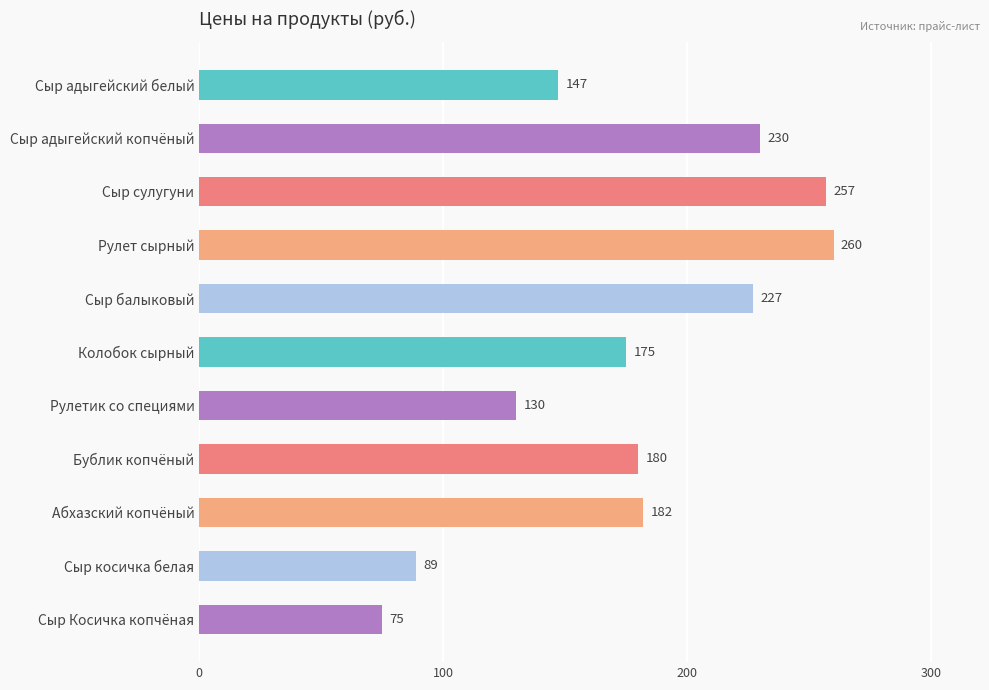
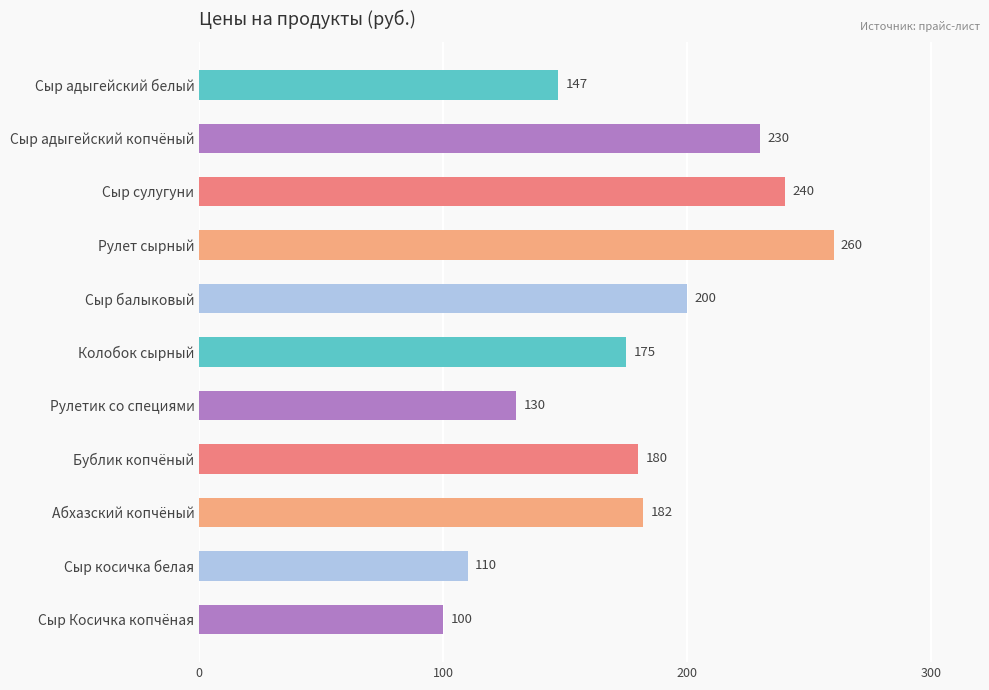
Сыр сулугуни: 257 -> 240
Сыр балыковый: 227 -> 200
Сыр косичка белая: 89 -> 110
Сыр Косичка копчёная: 75 -> 100
